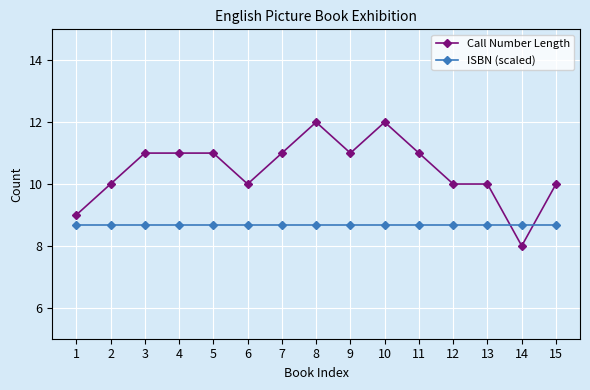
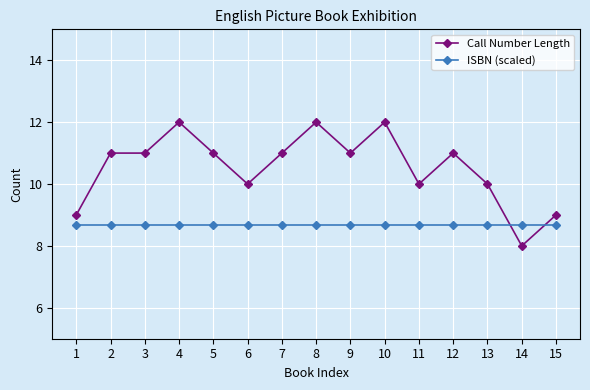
Call Number Length, 2: 10 -> 11
Call Number Length, 4: 11 -> 12
Call Number Length, 11: 11 -> 10
Call Number Length, 12: 10 -> 11
Call Number Length, 15: 10 -> 9
